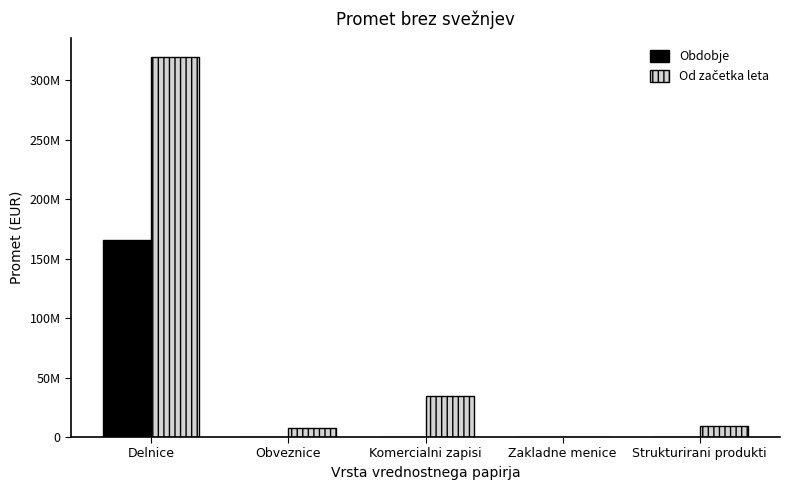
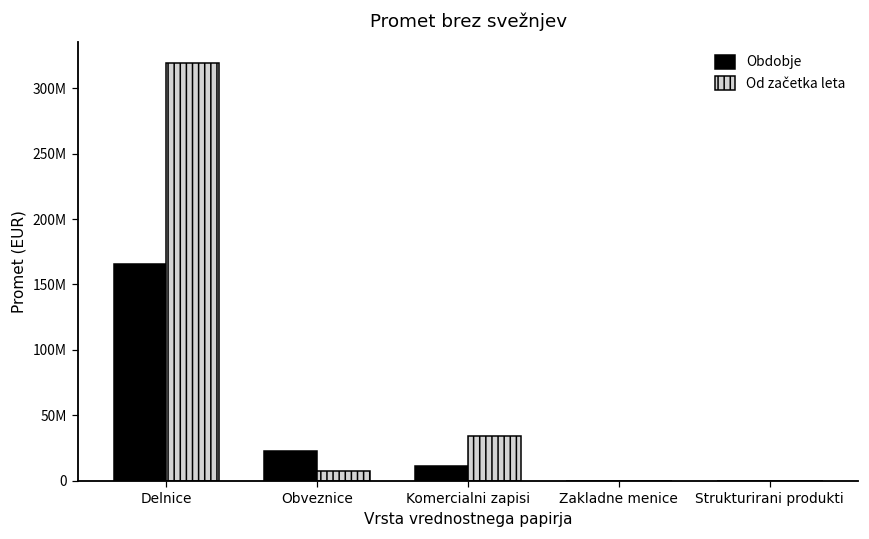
Obdobje, Obveznice: 0 -> 22000000
Obdobje, Komercialni zapisi: 0 -> 11000000
Od začetka leta, Strukturirani produkti: 9000000 -> 0
